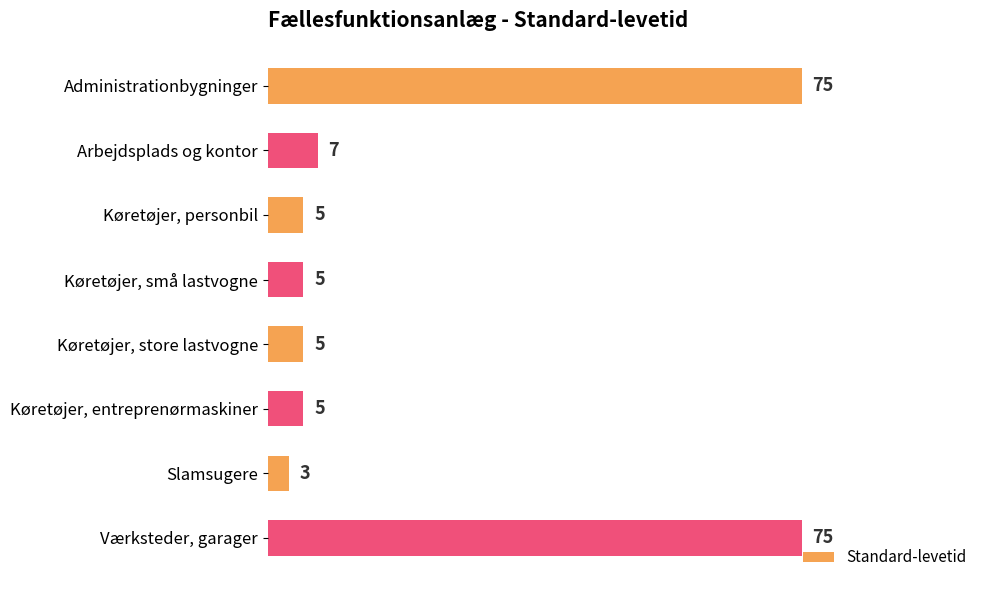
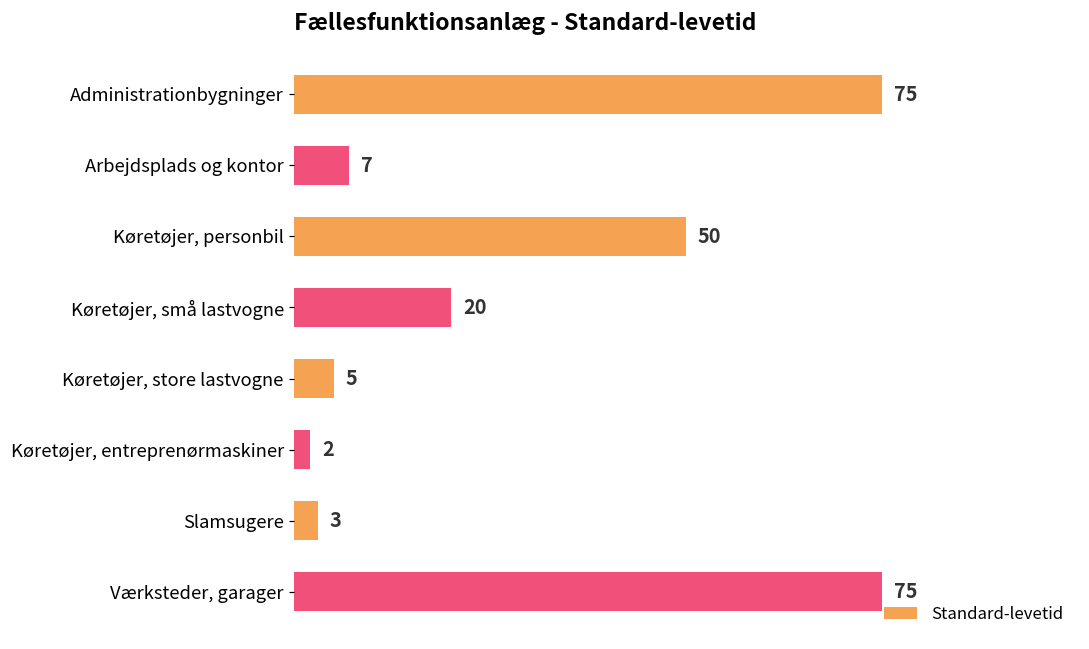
Køretøjer, personbil: 5 -> 50
Køretøjer, små lastvogne: 5 -> 20
Køretøjer, entreprenørmaskiner: 5 -> 2
